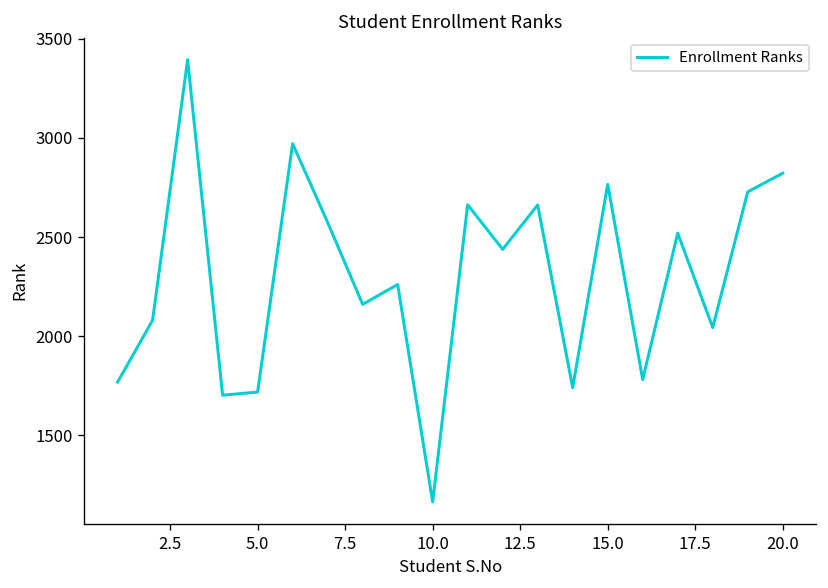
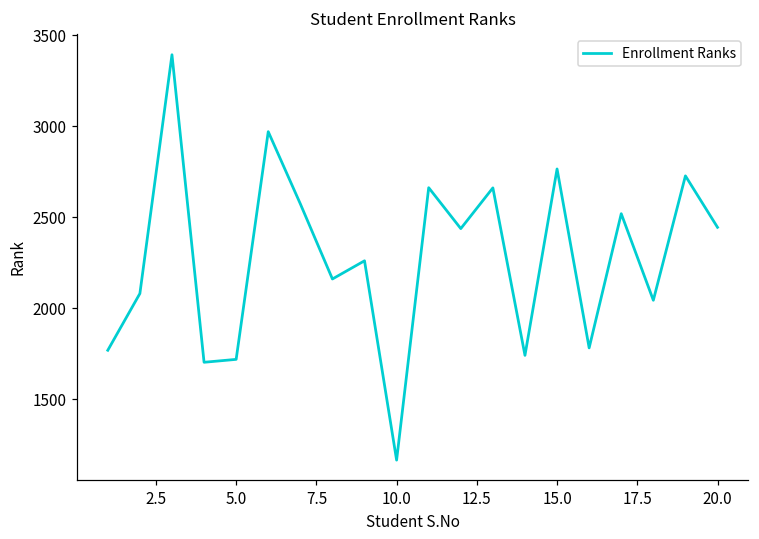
20.0: 2820 -> 2450
